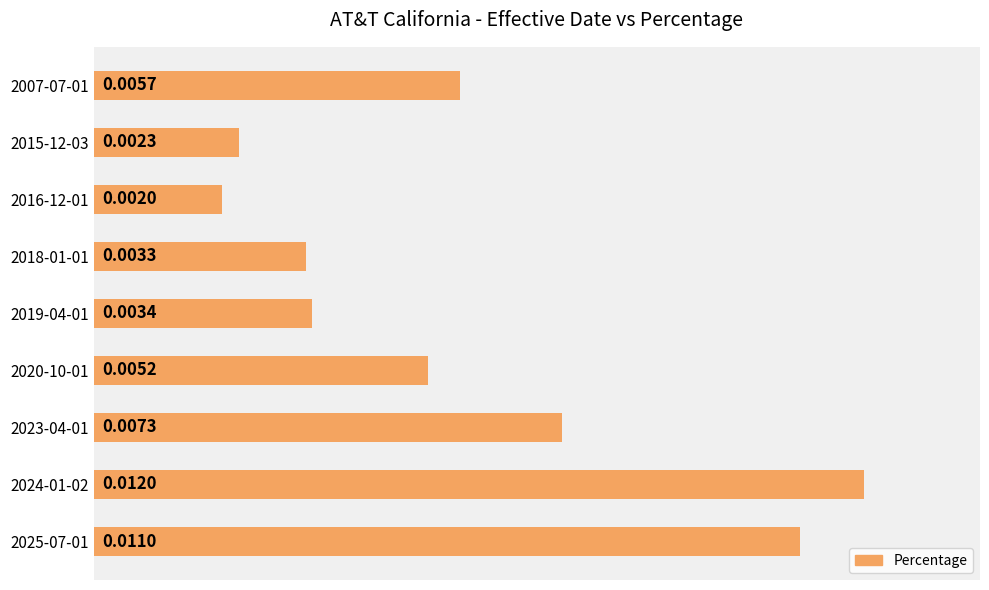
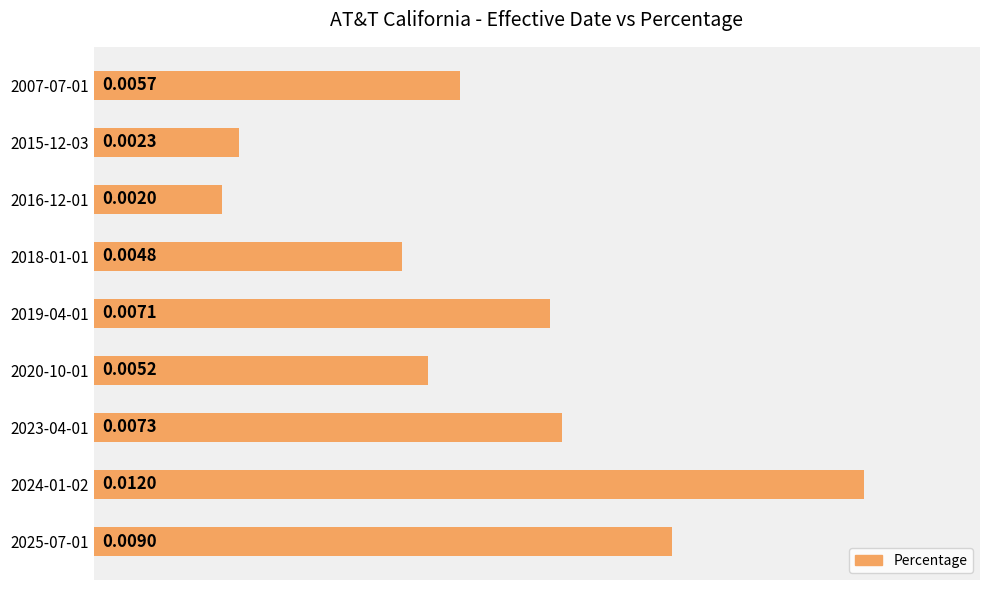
2018-01-01: 0.0033 -> 0.0048
2019-04-01: 0.0034 -> 0.0071
2025-07-01: 0.0110 -> 0.0090
